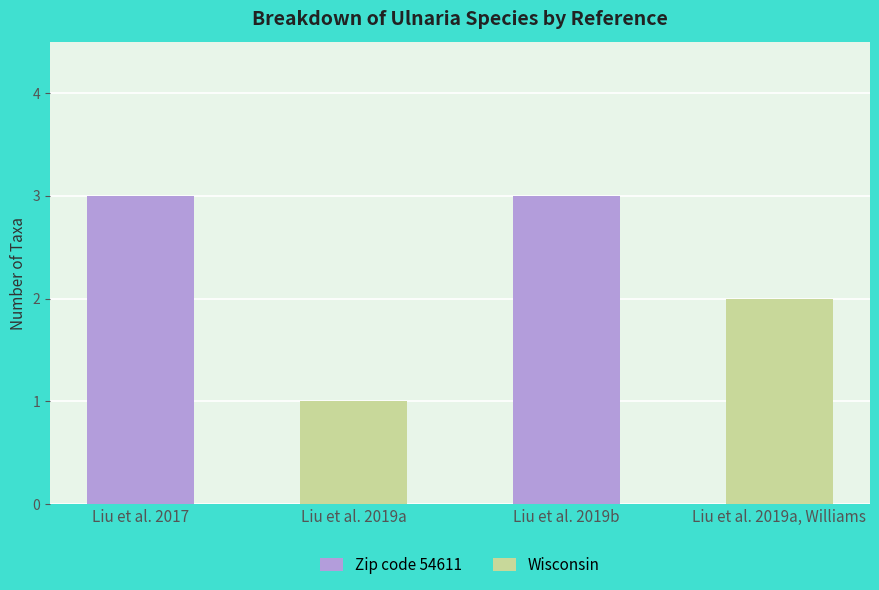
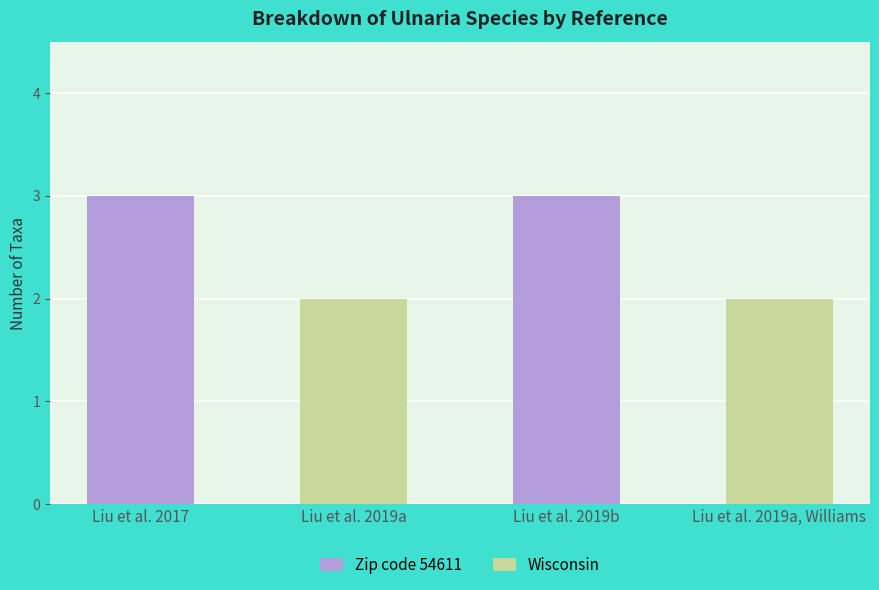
Liu et al. 2019a: 1 -> 2
